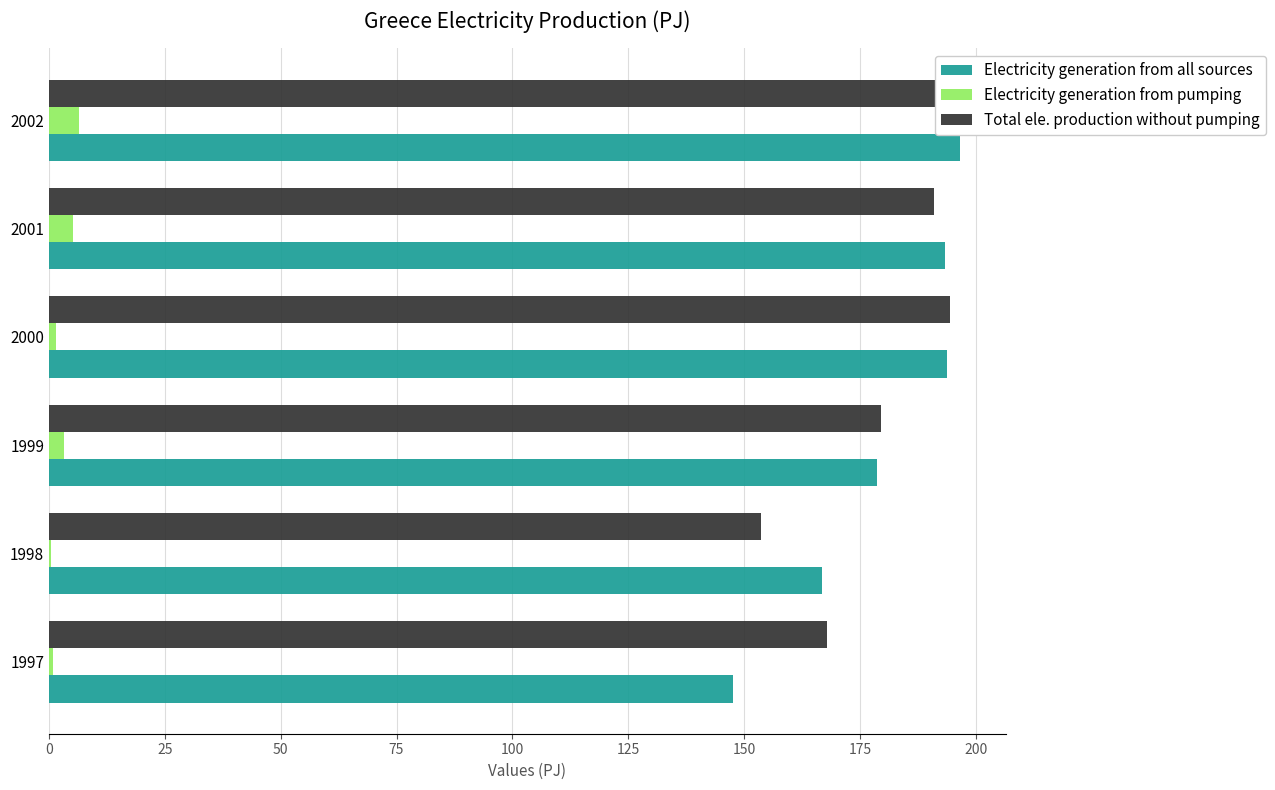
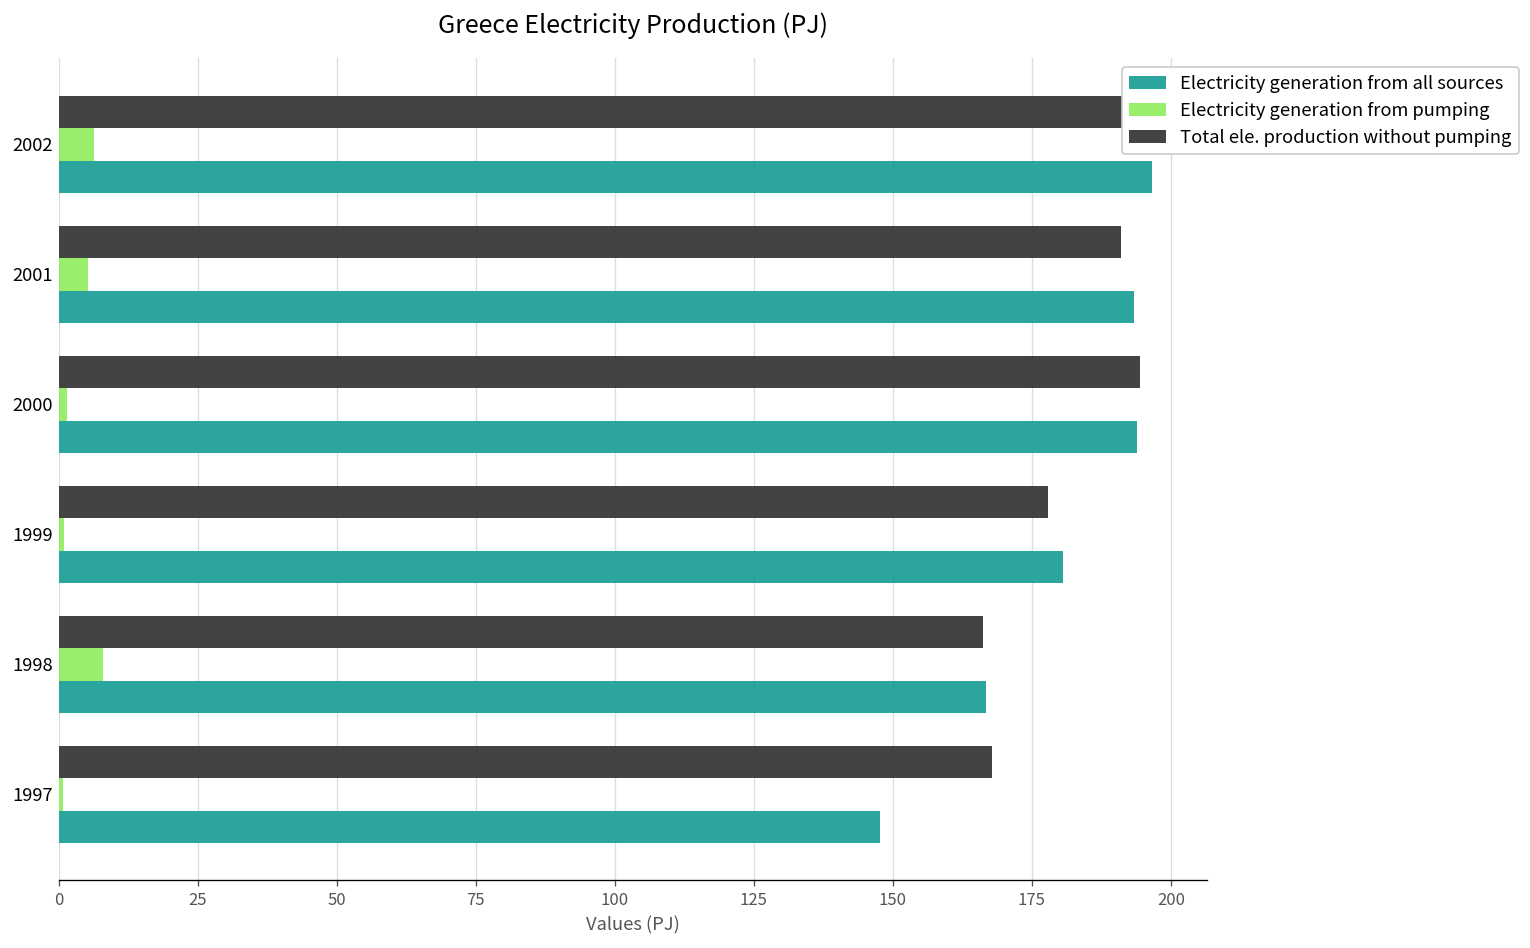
Total ele. production without pumping, 1999: 180 -> 178
Electricity generation from pumping, 1999: 3 -> 1
Electricity generation from all sources, 1999: 179 -> 181
Total ele. production without pumping, 1998: 154 -> 166
Electricity generation from pumping, 1998: 1 -> 8
